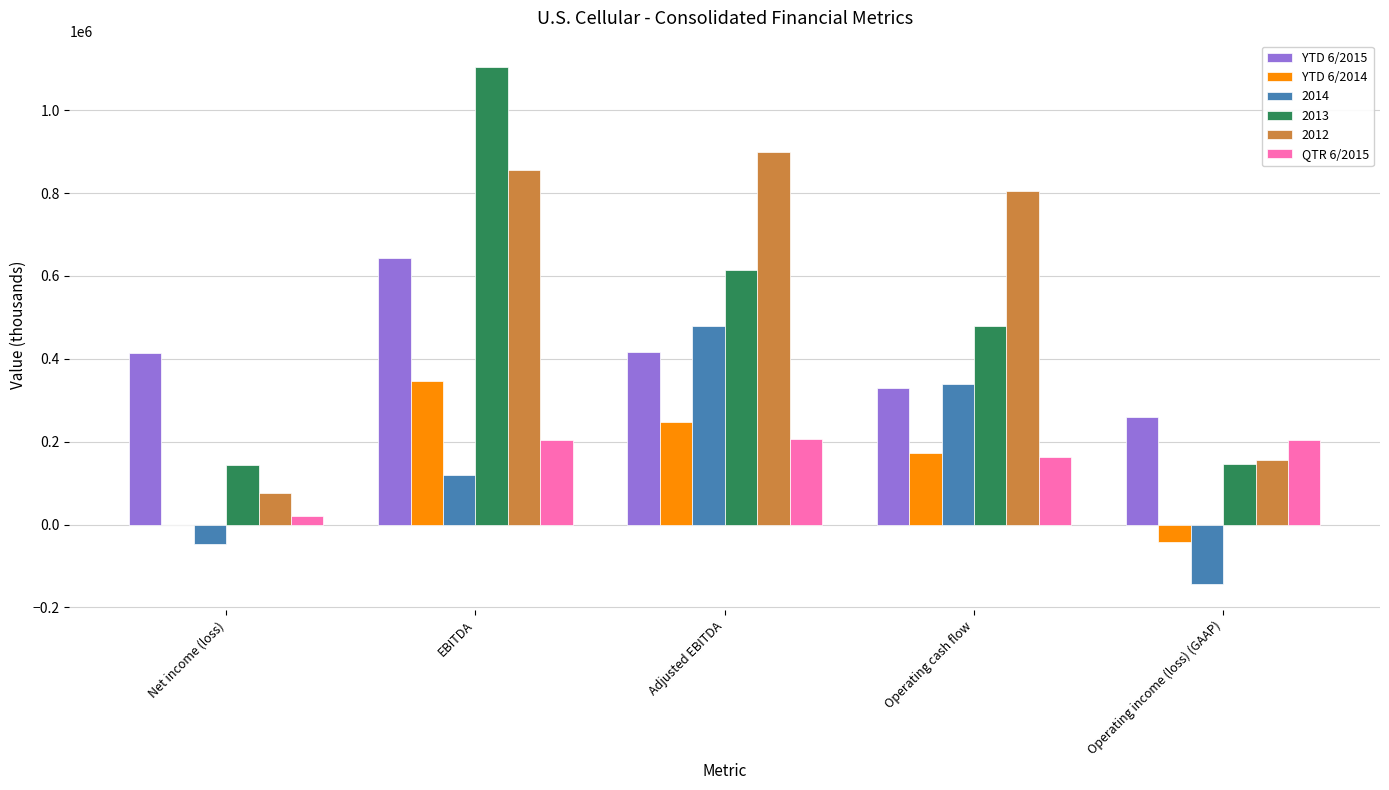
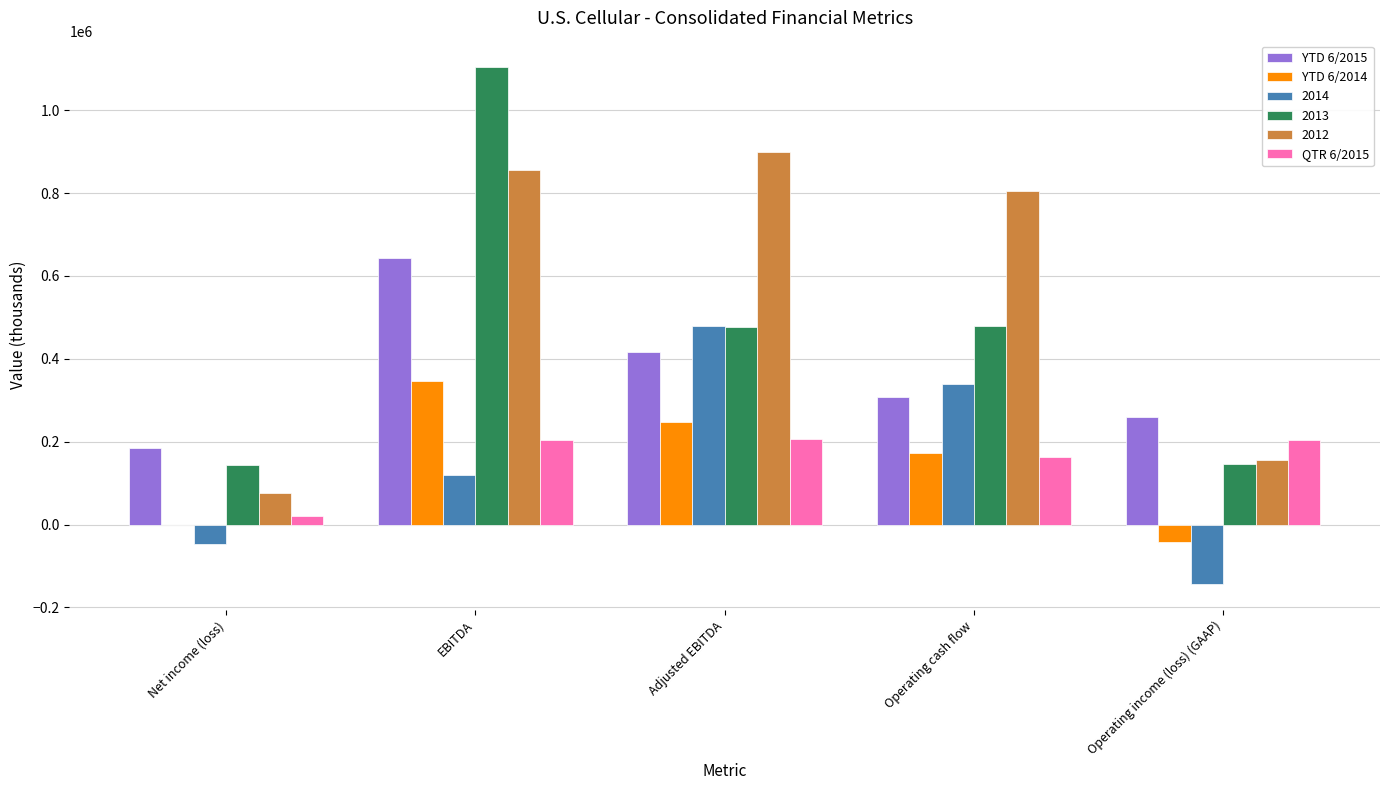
YTD 6/2015, Net income (loss): 410000 -> 180000
2013, Adjusted EBITDA: 620000 -> 480000
YTD 6/2015, Operating cash flow: 330000 -> 310000
